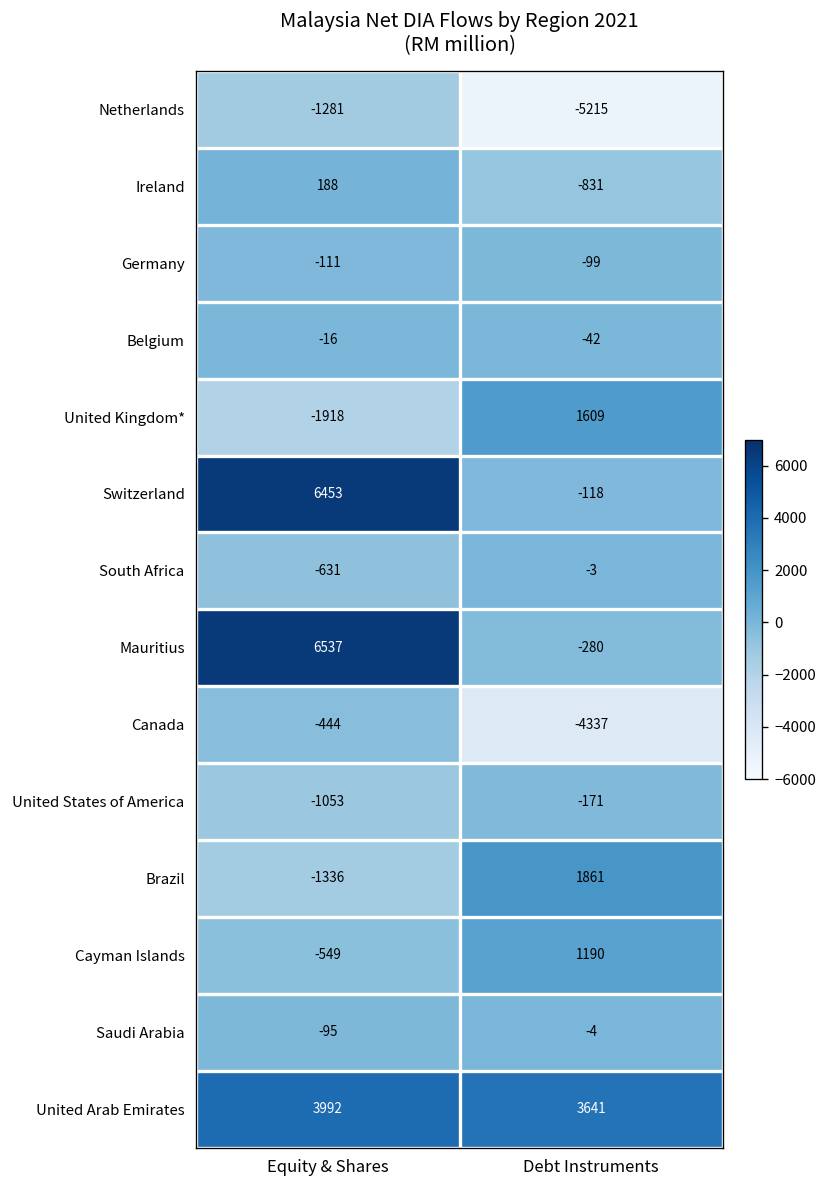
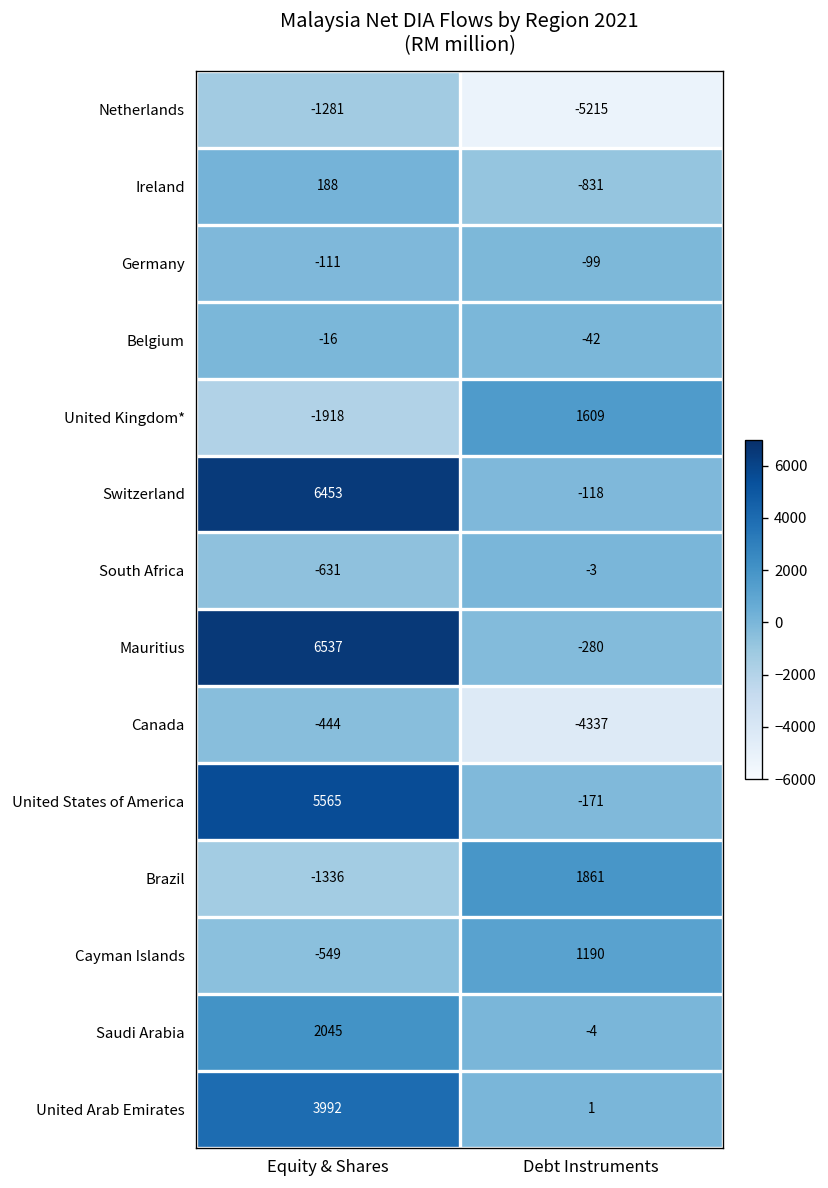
United States of America, Equity & Shares: -1053 -> 5565
Saudi Arabia, Equity & Shares: -95 -> 2045
United Arab Emirates, Debt Instruments: 3641 -> 1
